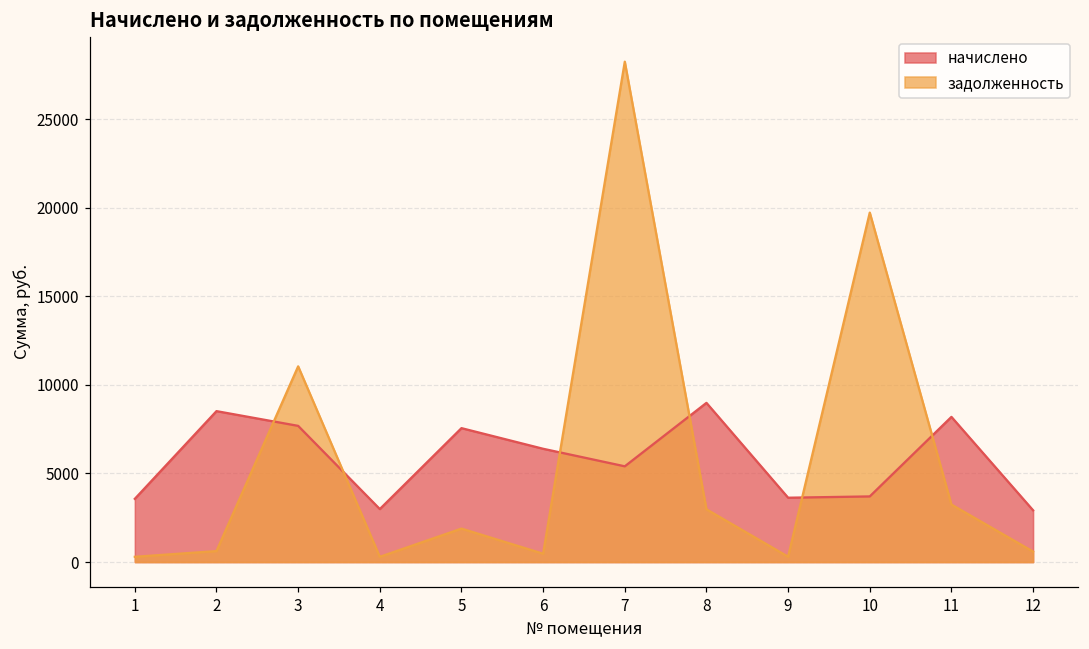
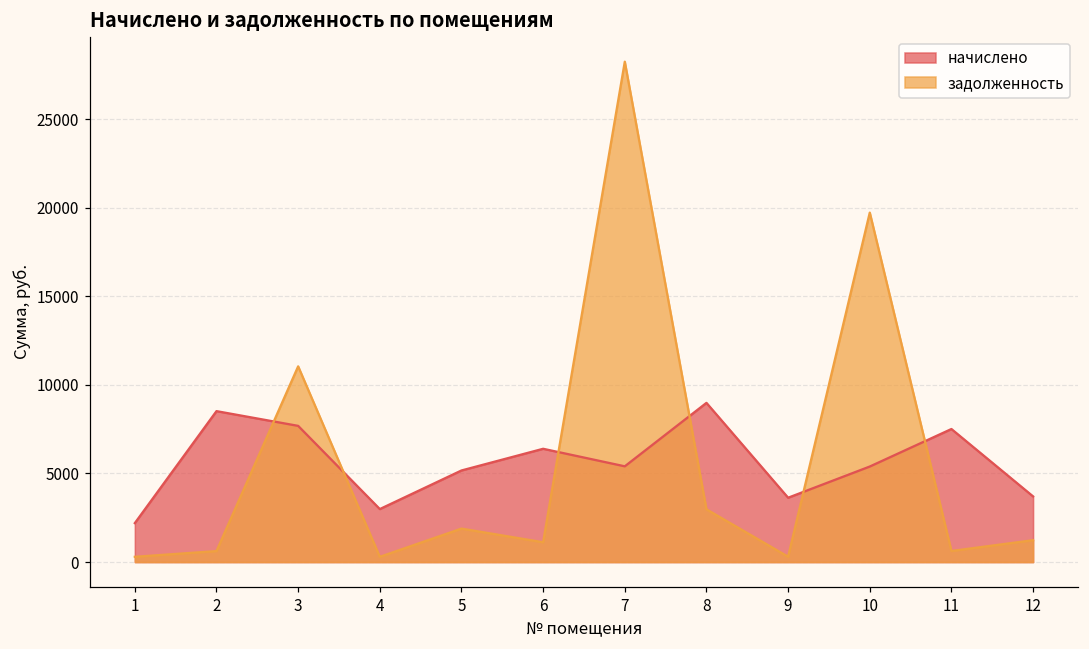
начислено, 1: 3600 -> 2200
начислено, 5: 7600 -> 5200
задолженность, 6: 500 -> 1100
начислено, 10: 3700 -> 5400
начислено, 11: 8200 -> 7500
задолженность, 11: 3200 -> 600
начислено, 12: 2900 -> 3700
задолженность, 12: 600 -> 1200
